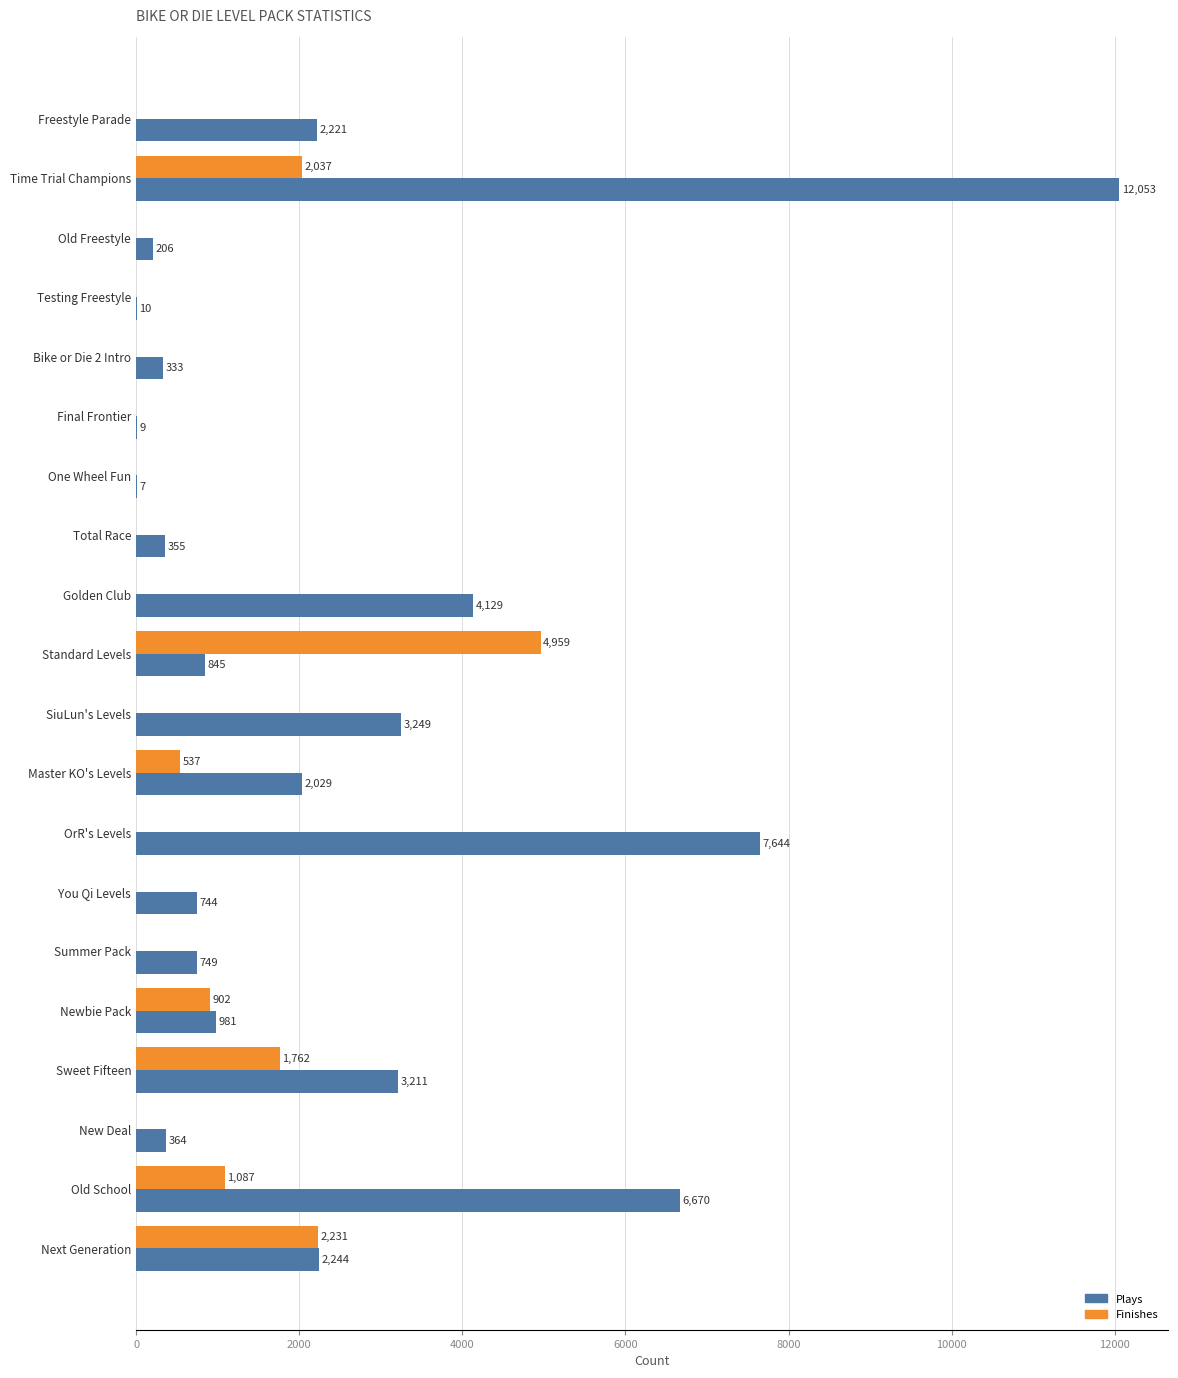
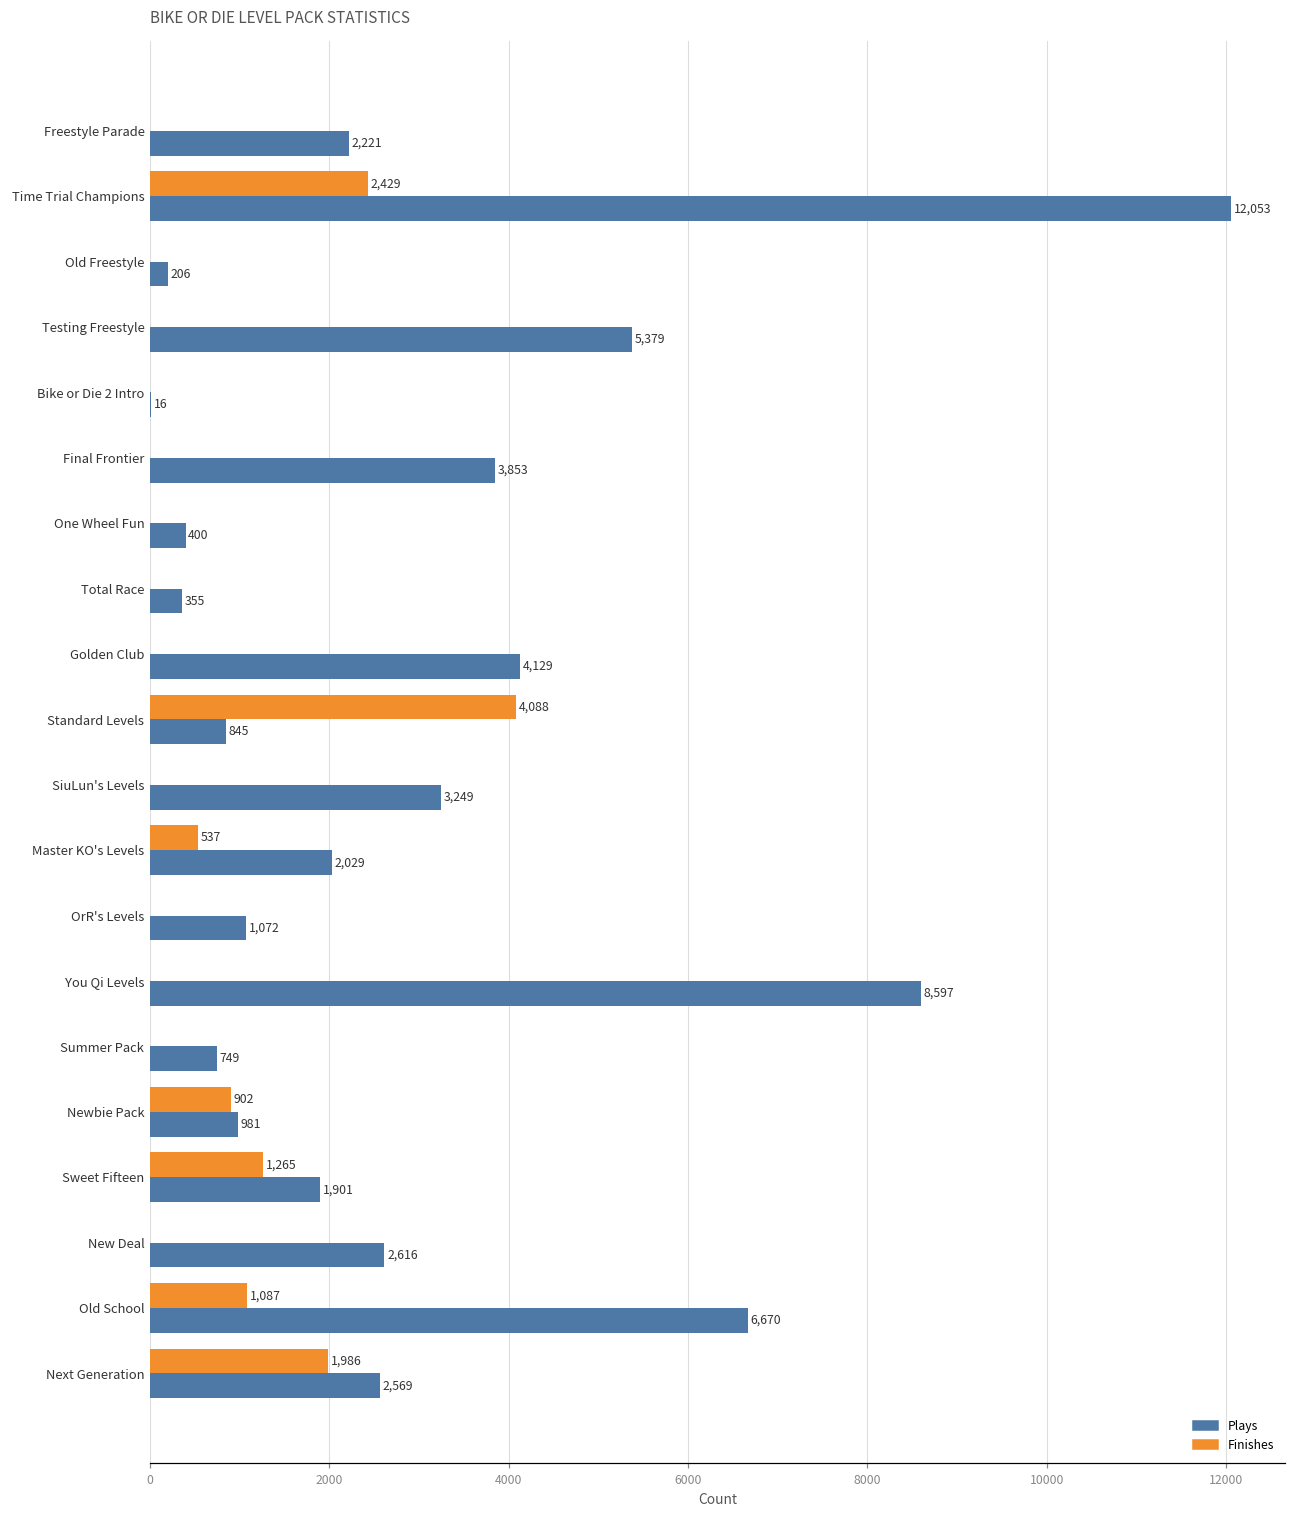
Finishes, Time Trial Champions: 2,037 -> 2,429
Plays, Testing Freestyle: 10 -> 5,379
Plays, Bike or Die 2 Intro: 333 -> 16
Plays, Final Frontier: 9 -> 3,853
Plays, One Wheel Fun: 7 -> 400
Finishes, Standard Levels: 4,959 -> 4,088
Plays, OrR's Levels: 7,644 -> 1,072
Plays, You Qi Levels: 744 -> 8,597
Finishes, Sweet Fifteen: 1,762 -> 1,265
Plays, Sweet Fifteen: 3,211 -> 1,901
Plays, New Deal: 364 -> 2,616
Finishes, Next Generation: 2,231 -> 1,986
Plays, Next Generation: 2,244 -> 2,569
